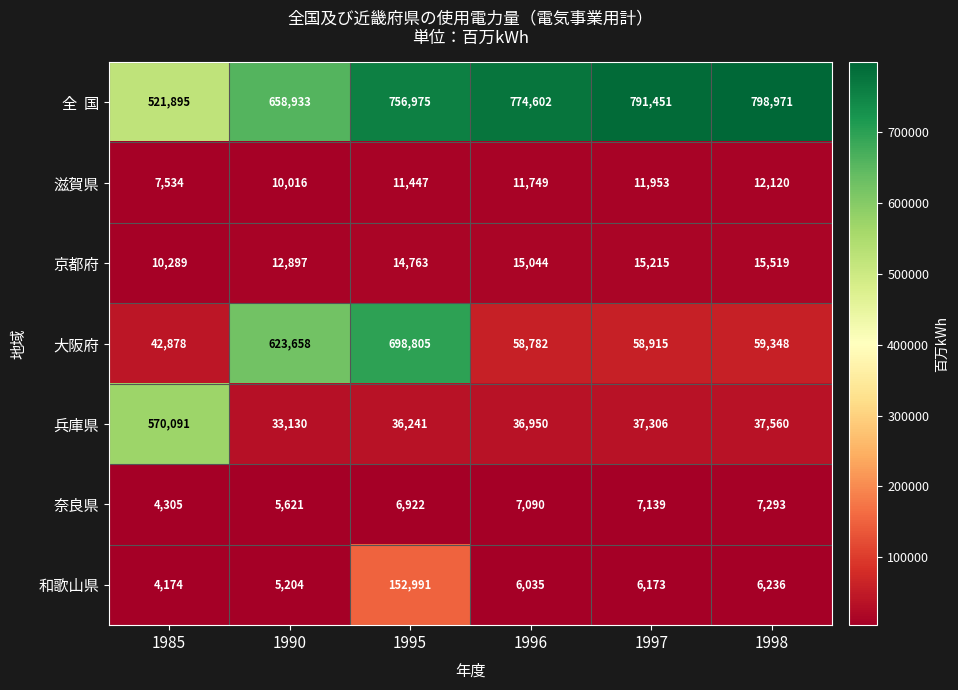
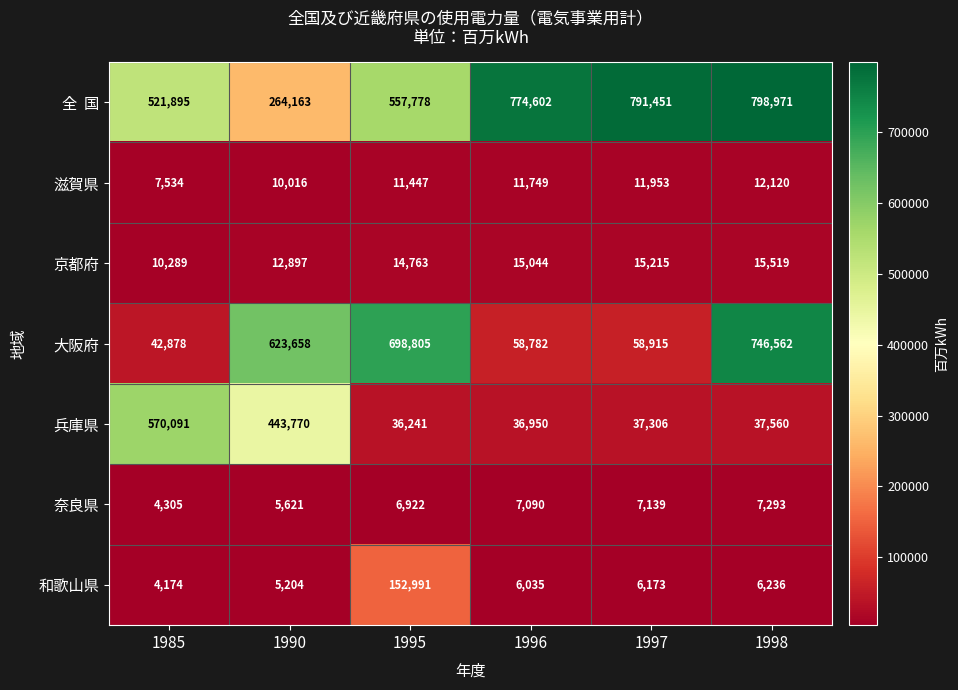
全 国, 1990: 658,933 -> 264,163
全 国, 1995: 756,975 -> 557,778
大阪府, 1998: 59,348 -> 746,562
兵庫県, 1990: 33,130 -> 443,770
